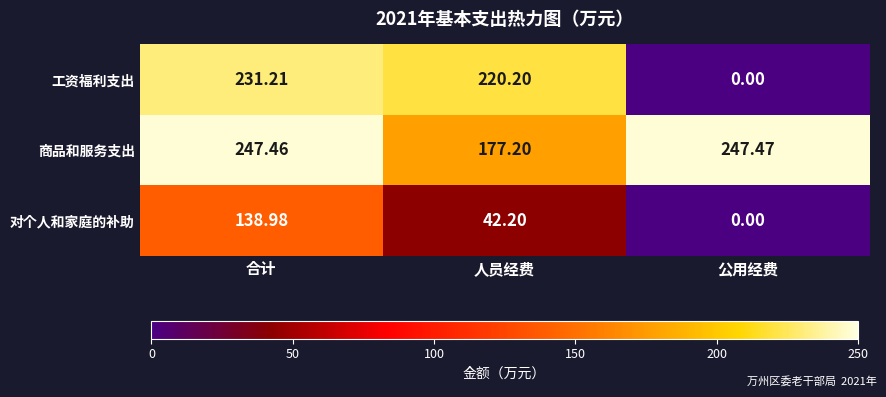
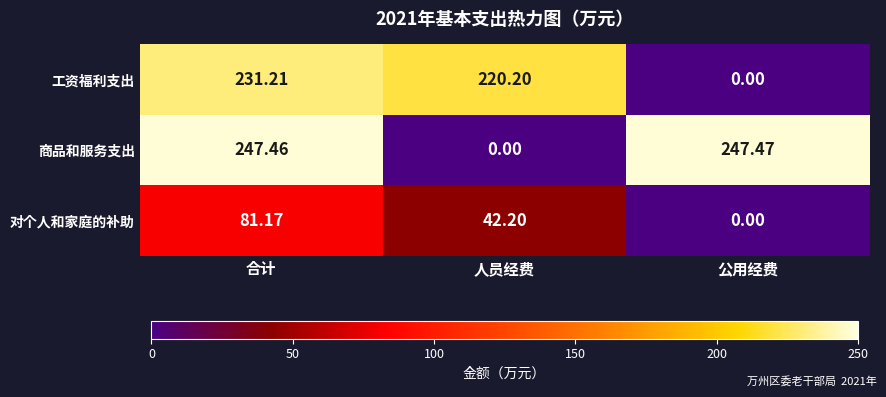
商品和服务支出, 人员经费: 177.20 -> 0.00
对个人和家庭的补助, 合计: 138.98 -> 81.17
